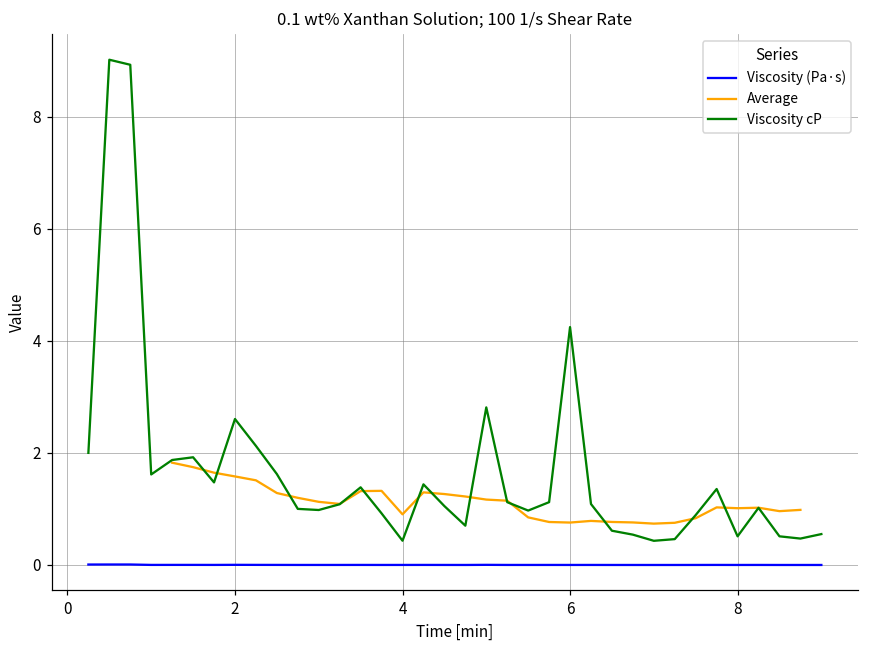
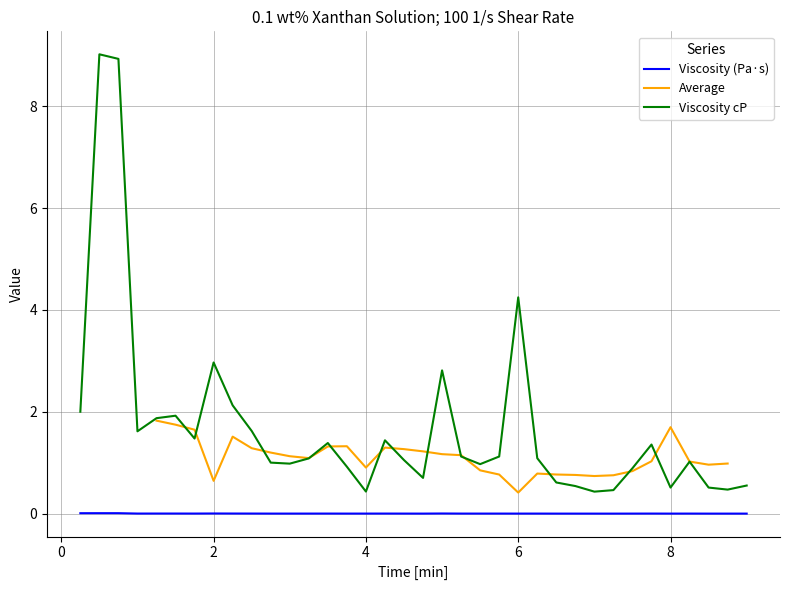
Average, 2: 1.6 -> 0.6
Viscosity cP, 2: 2.6 -> 3.0
Average, 6: 0.8 -> 0.4
Average, 8: 1.0 -> 1.7
